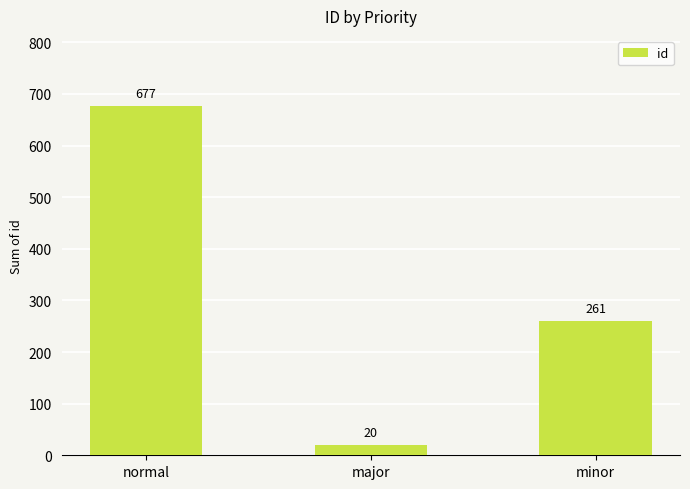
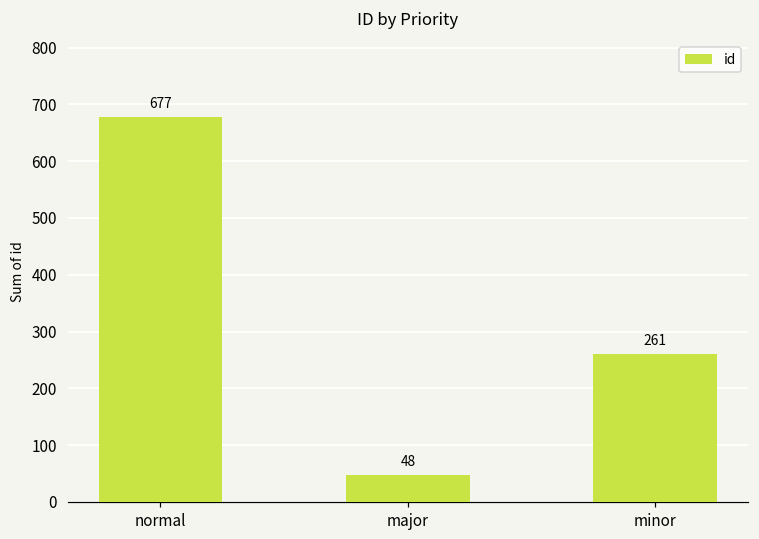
major: 20 -> 48
